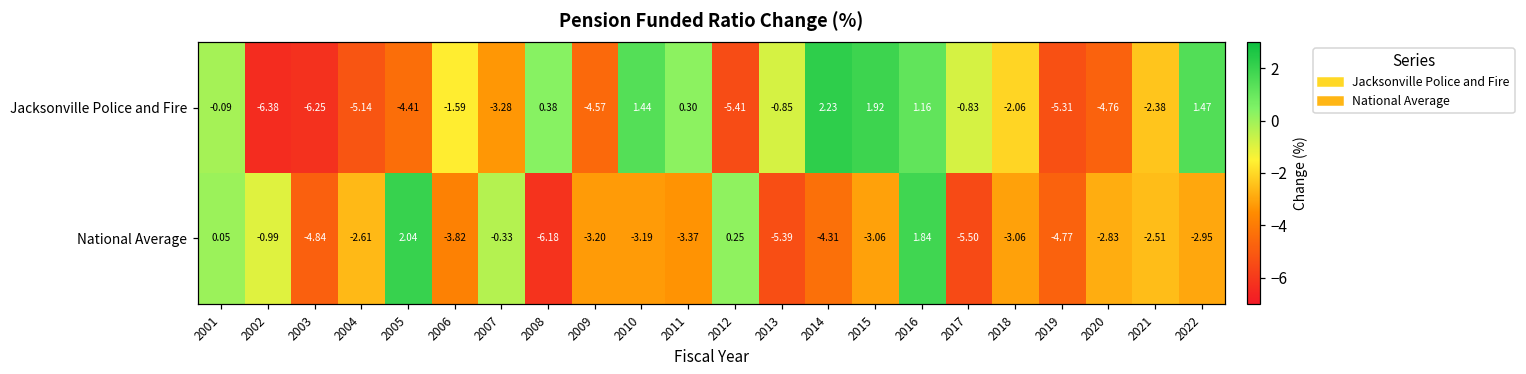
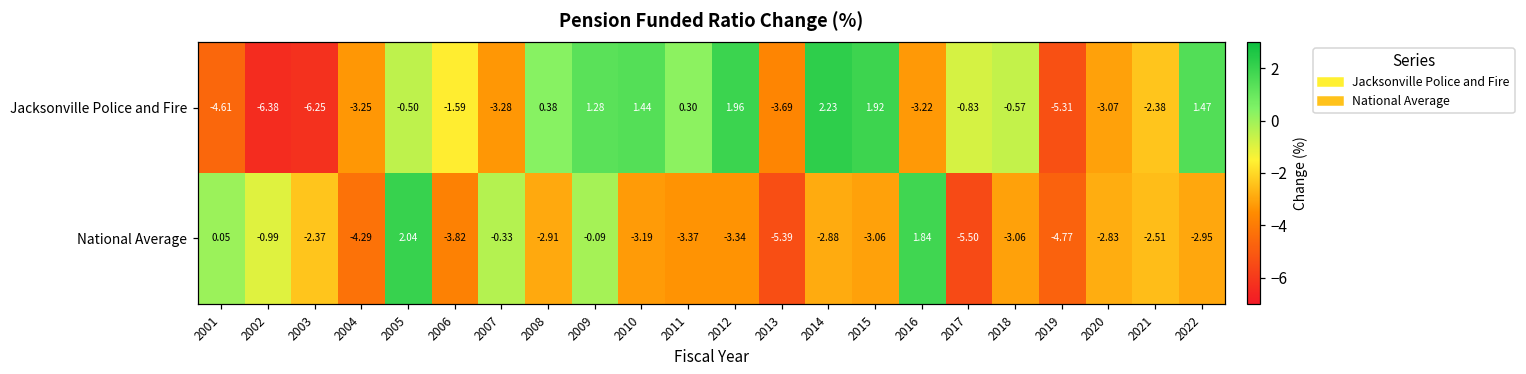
Jacksonville Police and Fire, 2001: -0.09 -> -4.61
Jacksonville Police and Fire, 2004: -5.14 -> -3.25
Jacksonville Police and Fire, 2005: -4.41 -> -0.50
Jacksonville Police and Fire, 2009: -4.57 -> 1.28
Jacksonville Police and Fire, 2012: -5.41 -> 1.96
Jacksonville Police and Fire, 2013: -0.85 -> -3.69
Jacksonville Police and Fire, 2016: 1.16 -> -3.22
Jacksonville Police and Fire, 2018: -2.06 -> -0.57
Jacksonville Police and Fire, 2020: -4.76 -> -3.07
National Average, 2003: -4.84 -> -2.37
National Average, 2004: -2.61 -> -4.29
National Average, 2008: -6.18 -> -2.91
National Average, 2009: -3.20 -> -0.09
National Average, 2012: 0.25 -> -3.34
National Average, 2014: -4.31 -> -2.88
